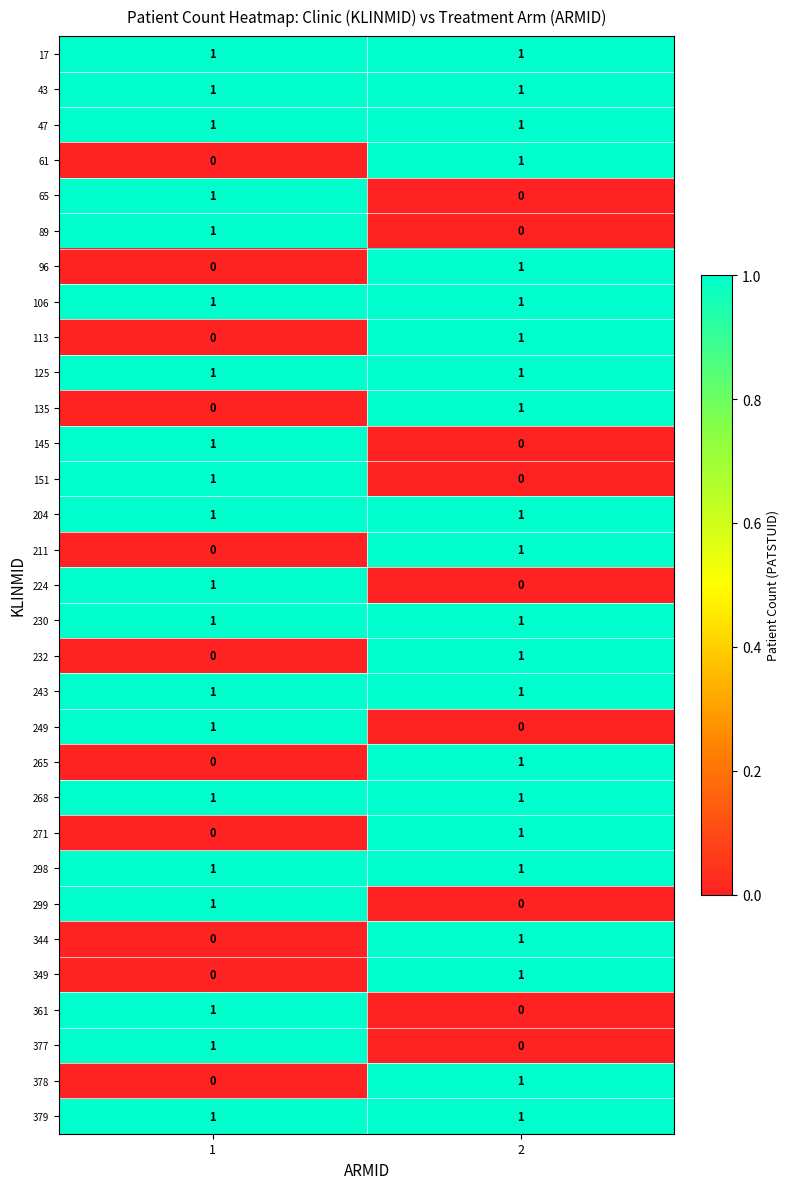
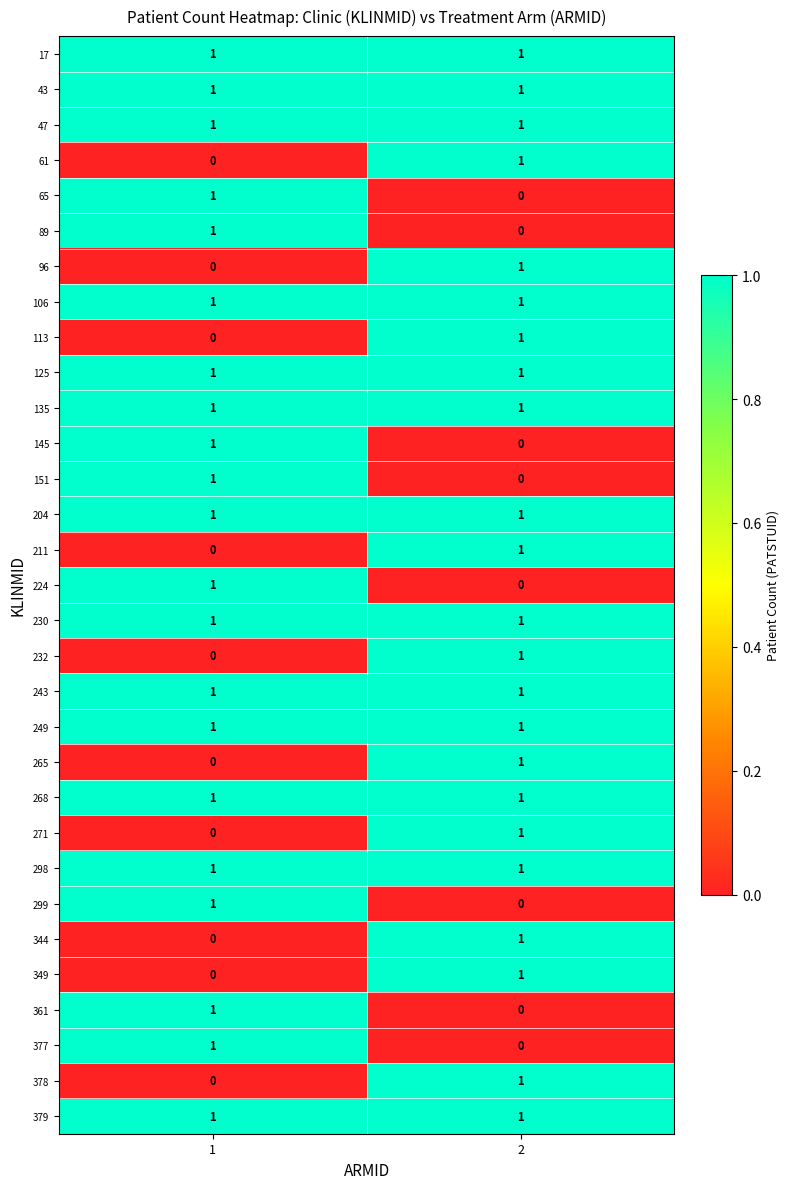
135, 1: 0 -> 1
249, 2: 0 -> 1
